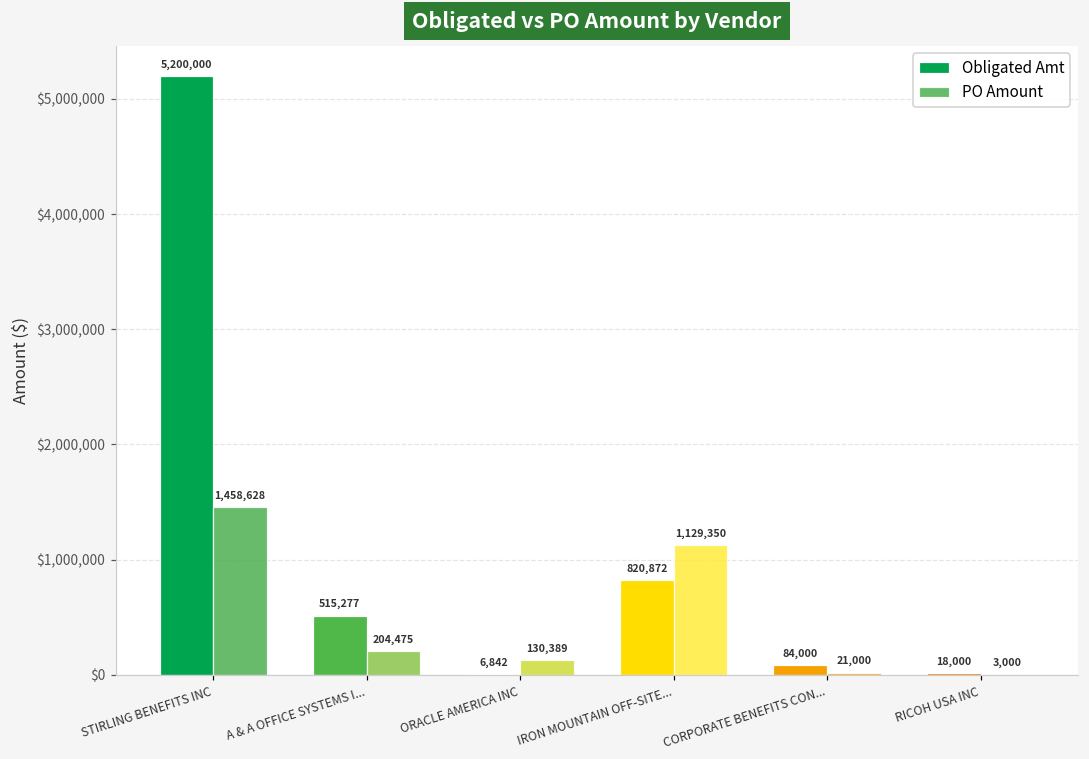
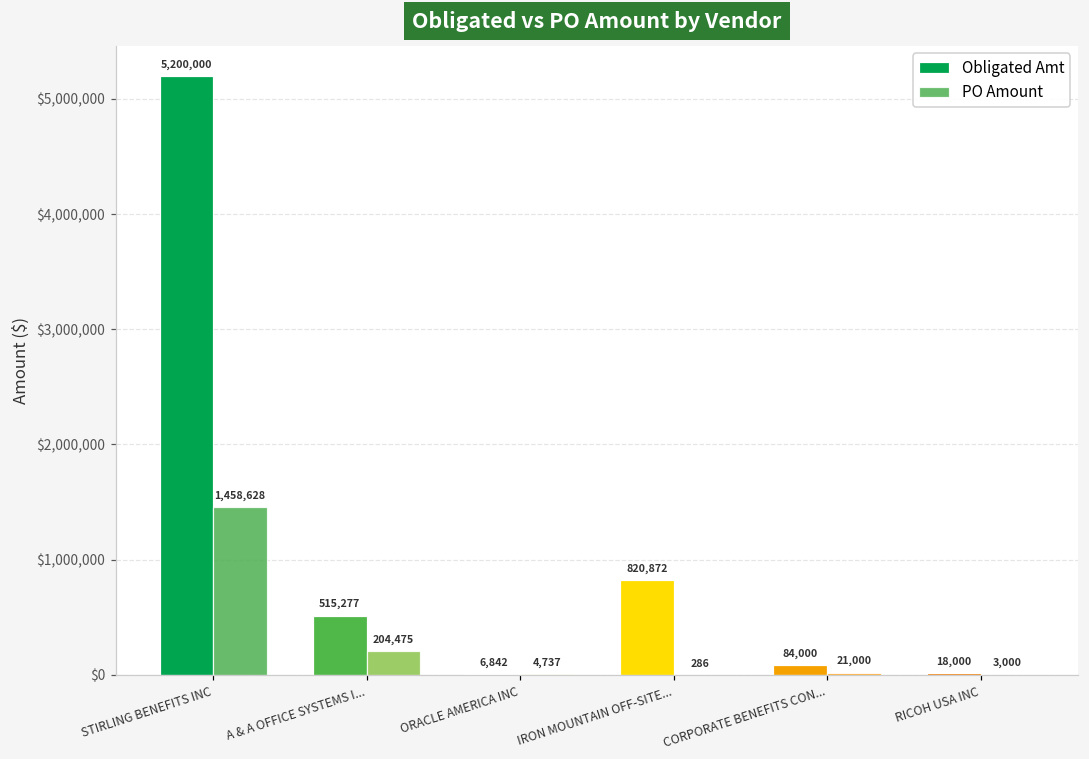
PO Amount, ORACLE AMERICA INC: 130,389 -> 4,737
PO Amount, IRON MOUNTAIN OFF-SITE...: 1,129,350 -> 286
